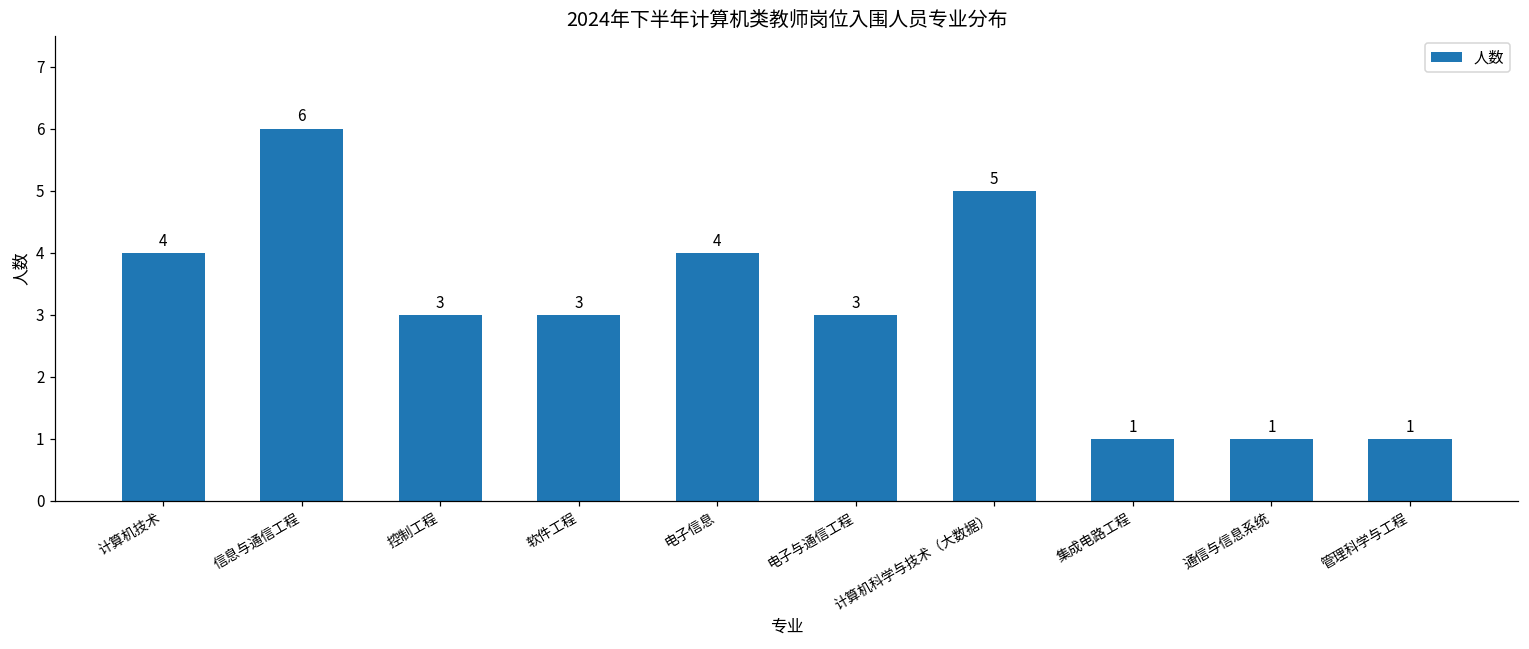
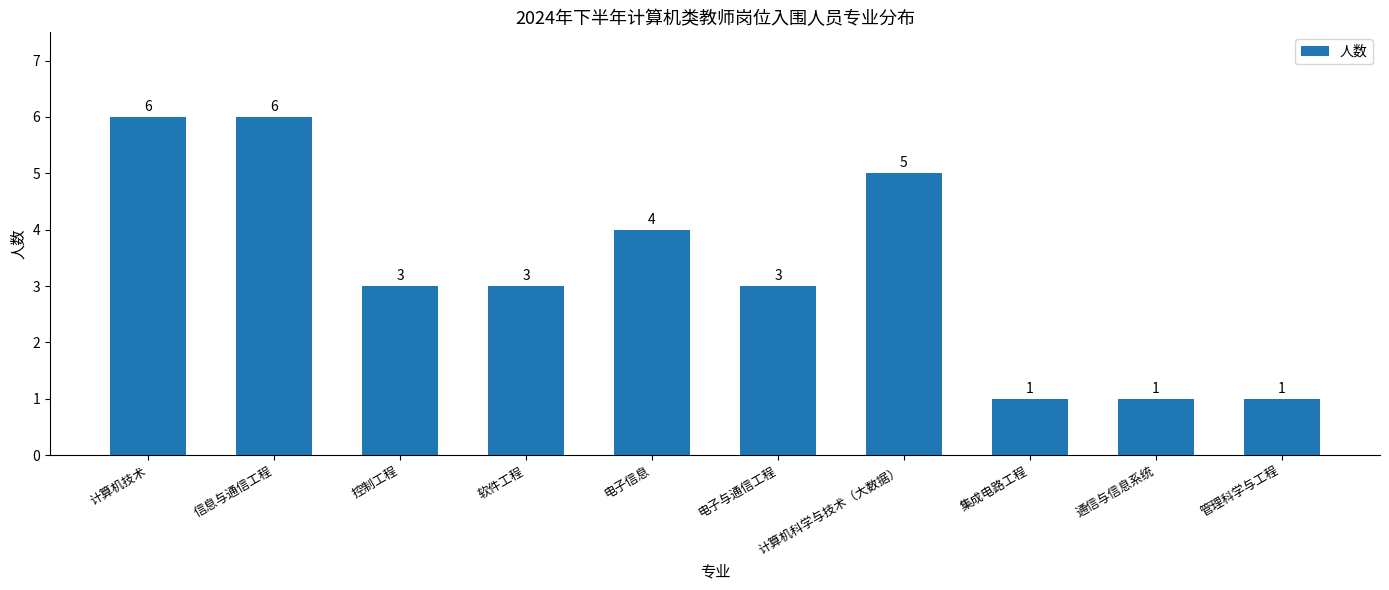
计算机技术: 4 -> 6
